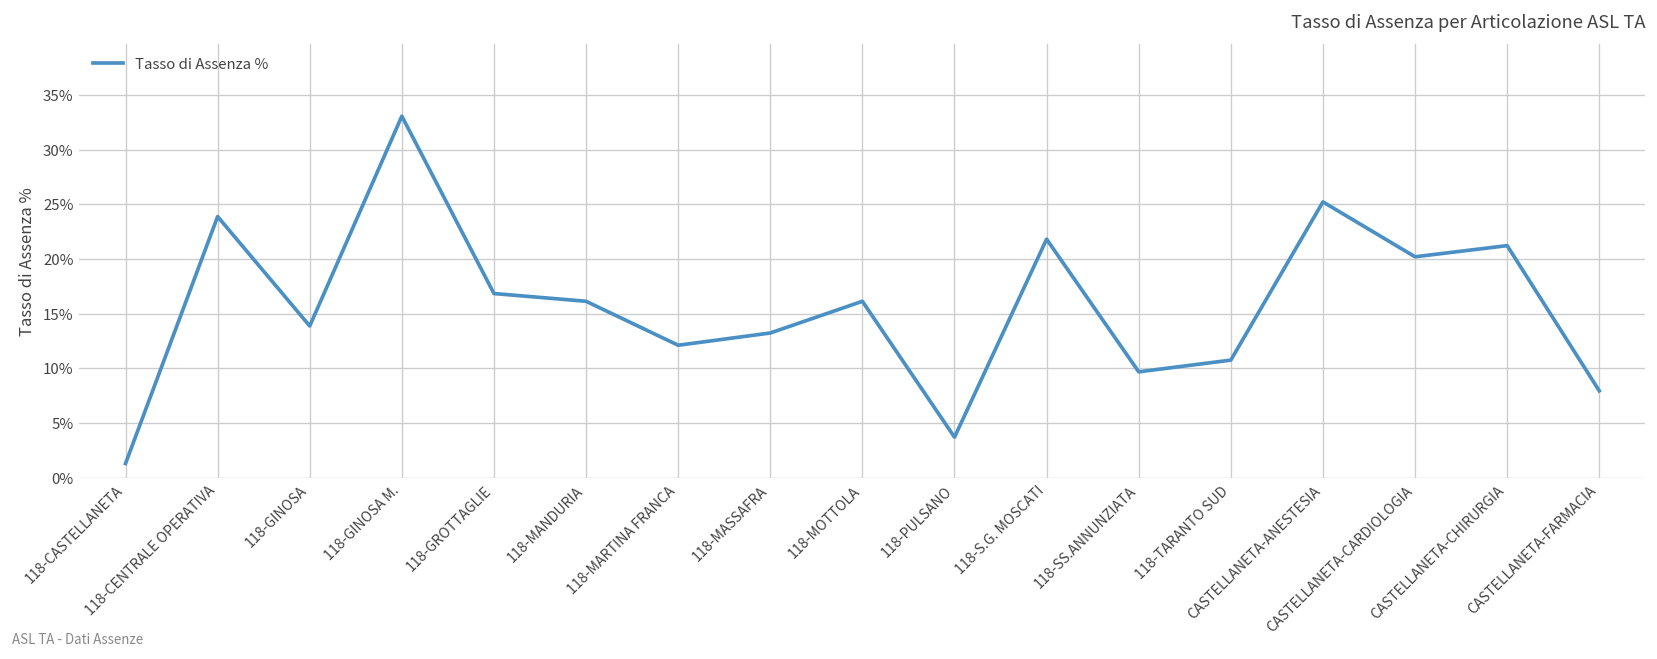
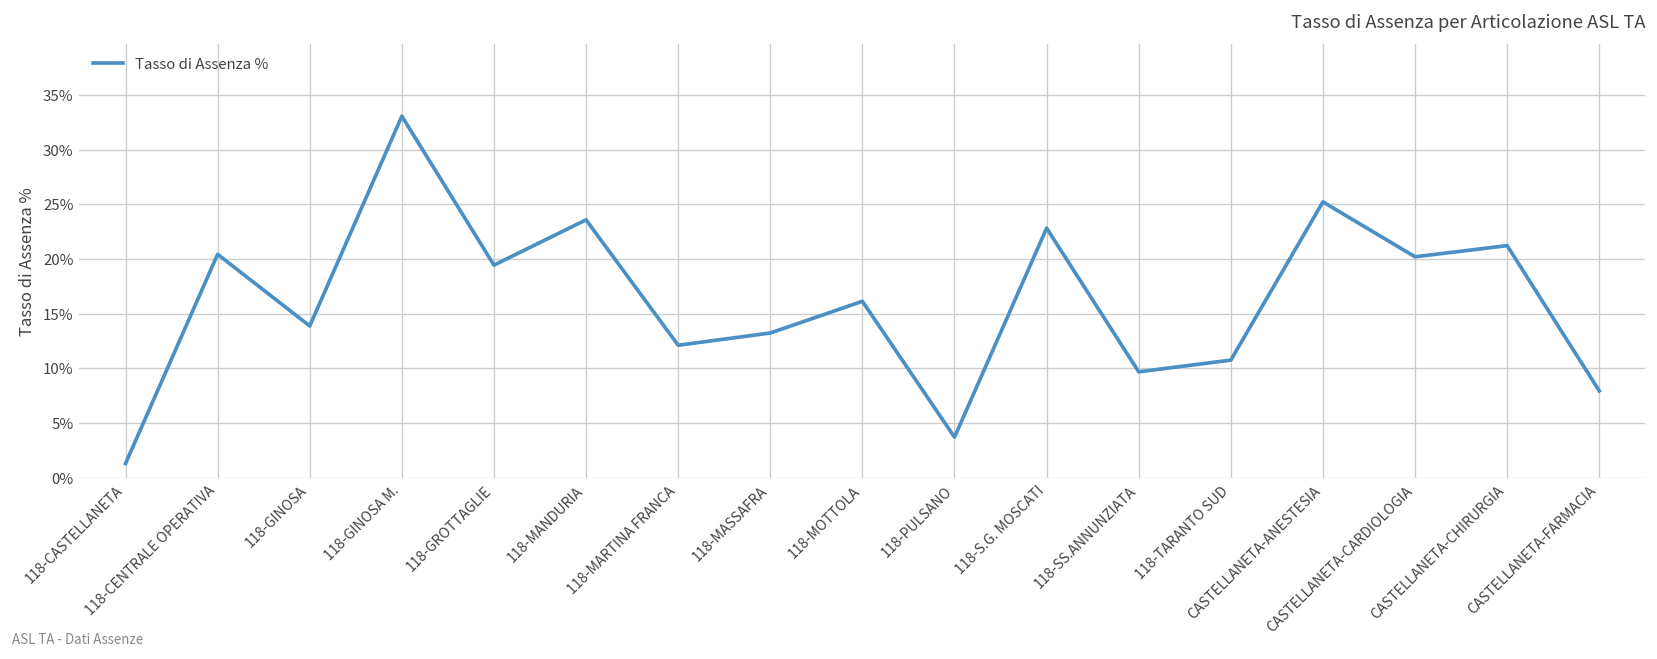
118-CENTRALE OPERATIVA: 24% -> 20%
118-GROTTAGLIE: 17% -> 19%
118-MANDURIA: 16% -> 24%
118-S.G. MOSCATI: 22% -> 23%
